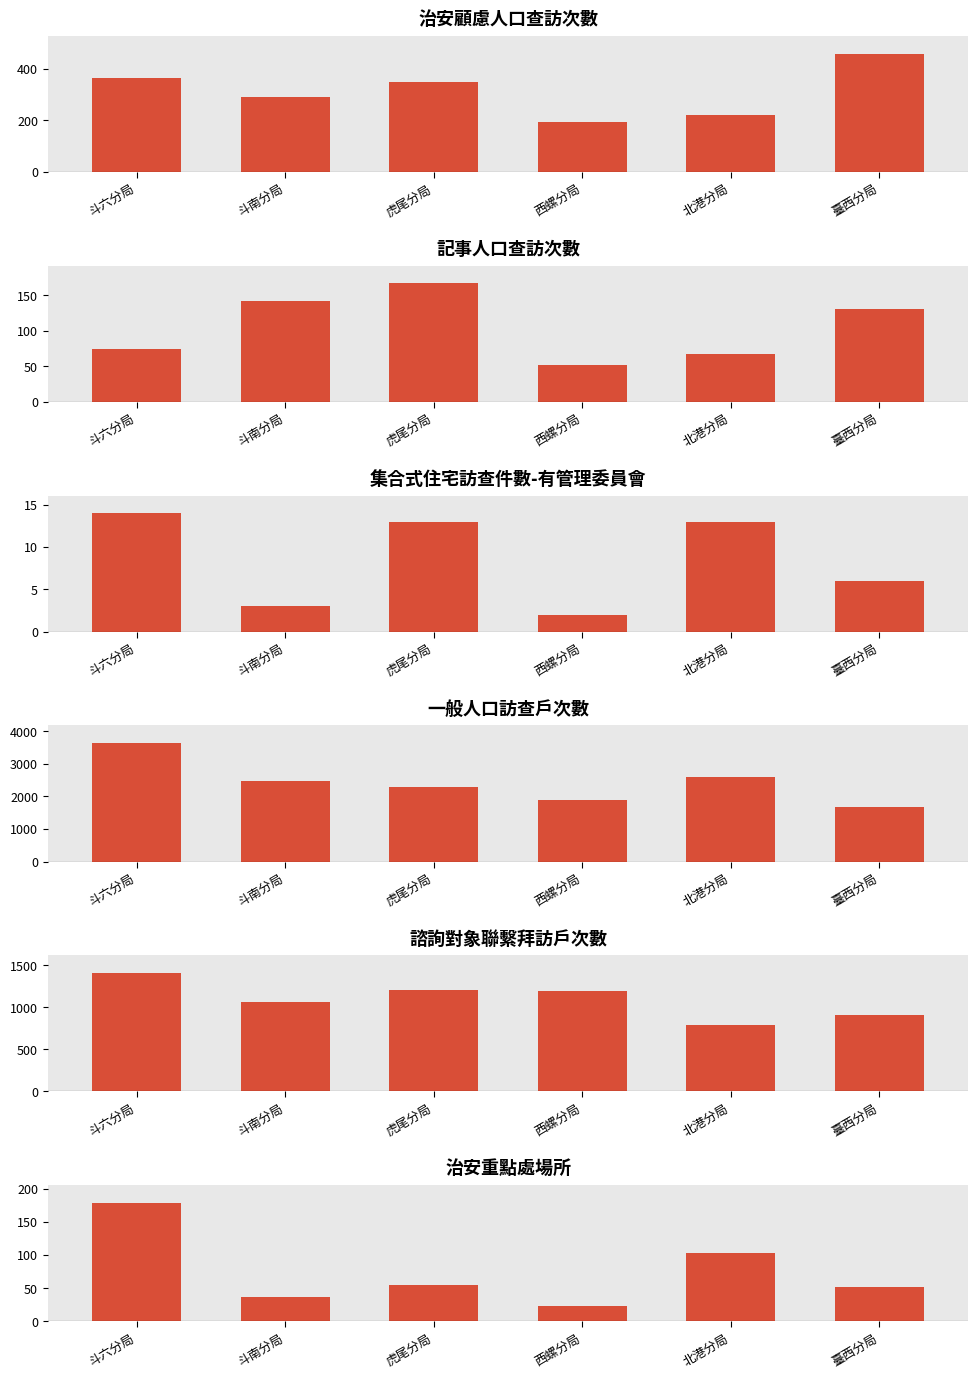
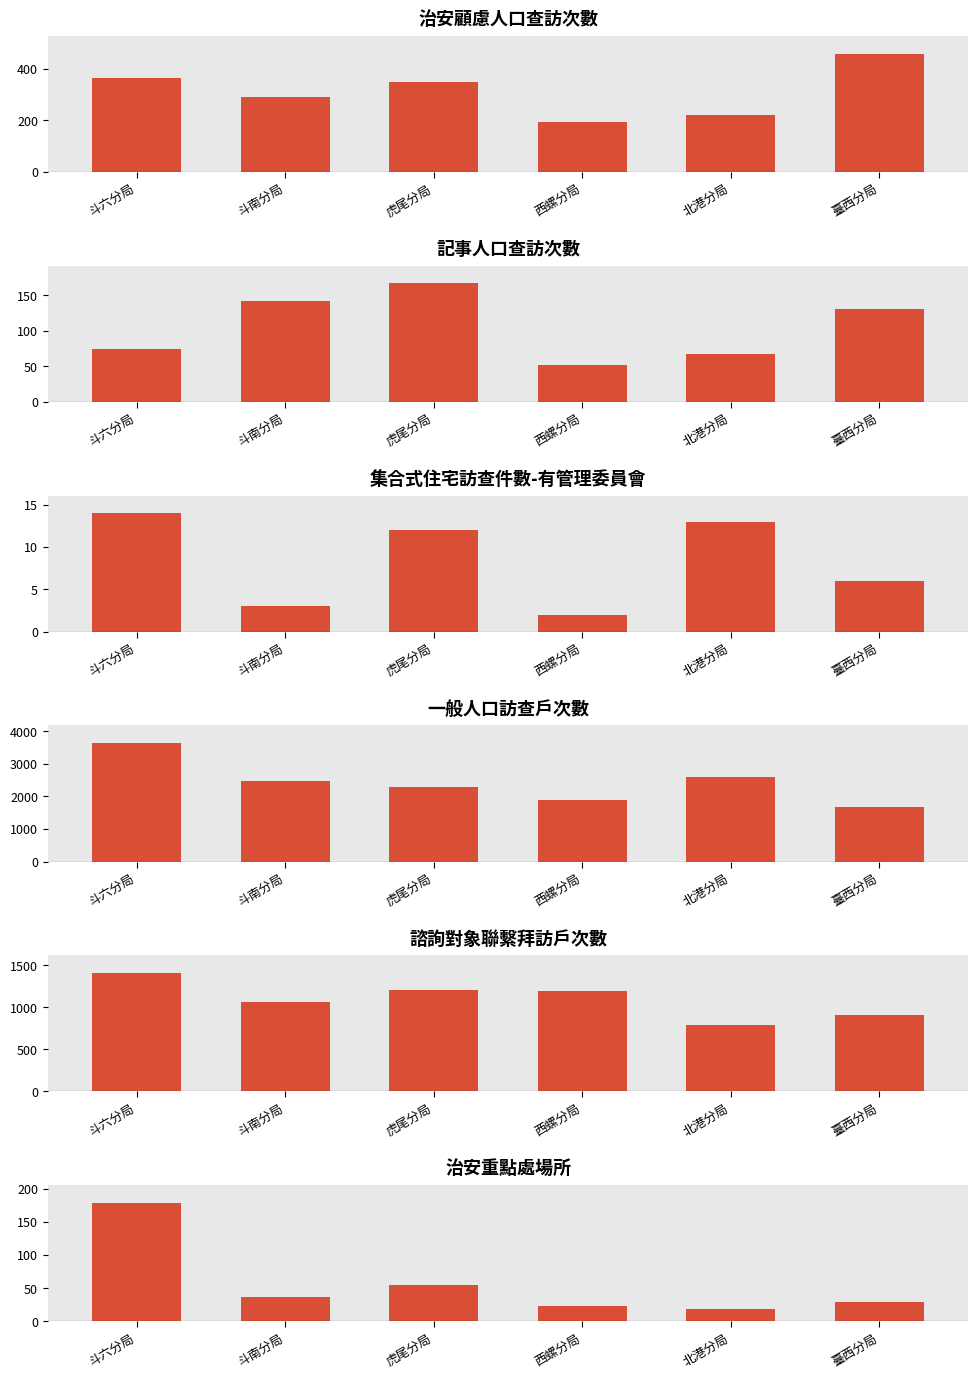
集合式住宅訪查件數-有管理委員會, 虎尾分局: 13 -> 12
治安重點處場所, 北港分局: 100 -> 20
治安重點處場所, 臺西分局: 50 -> 30
